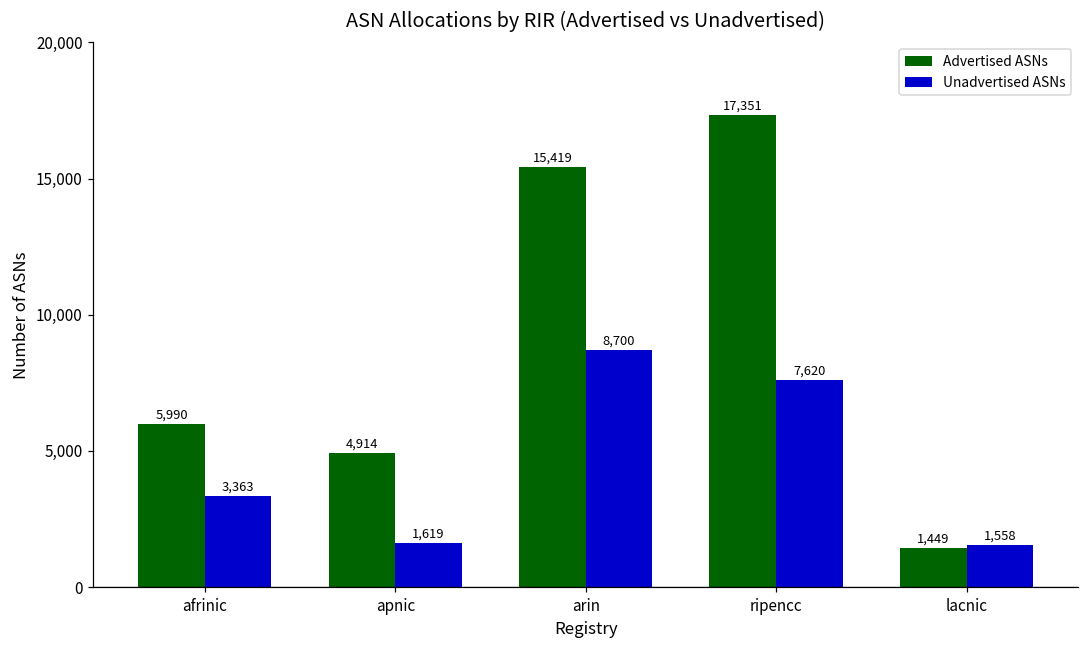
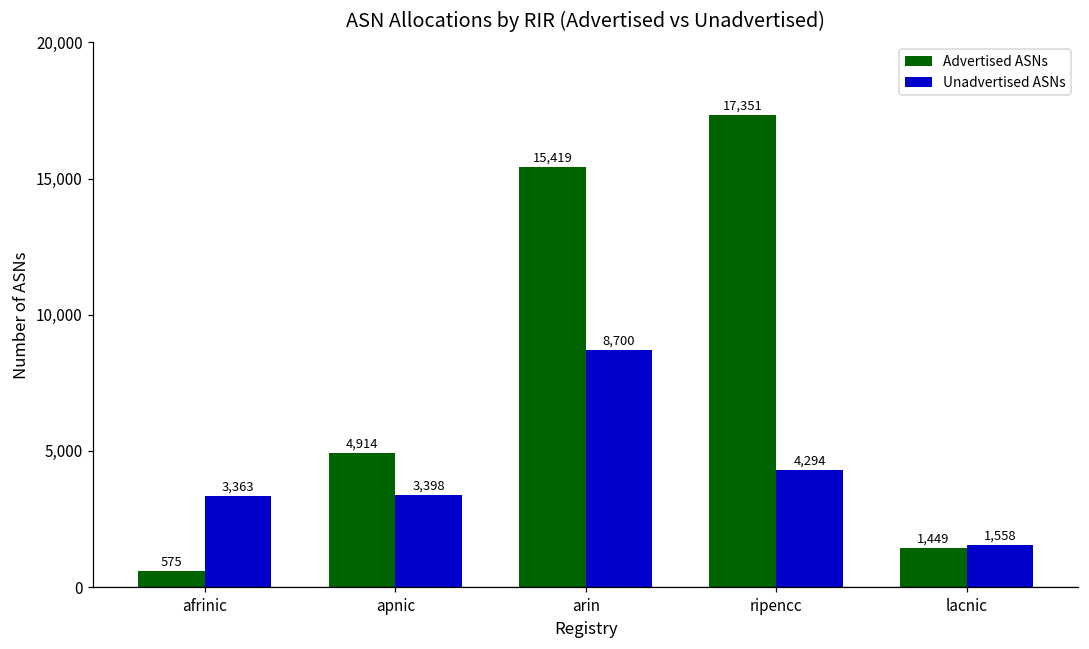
Advertised ASNs, afrinic: 5,990 -> 575
Unadvertised ASNs, apnic: 1,619 -> 3,398
Unadvertised ASNs, ripencc: 7,620 -> 4,294
